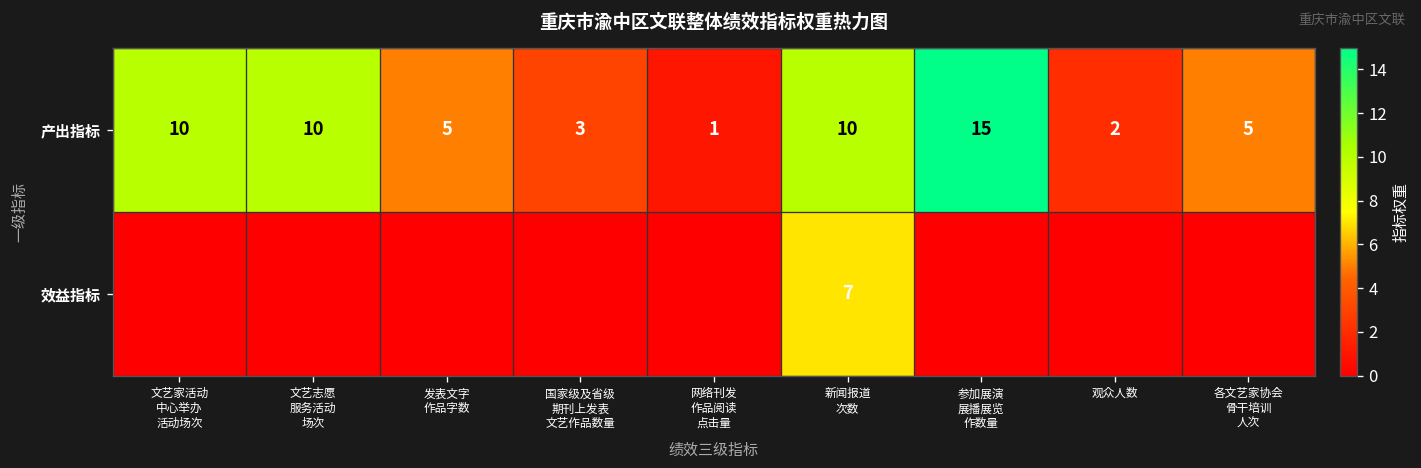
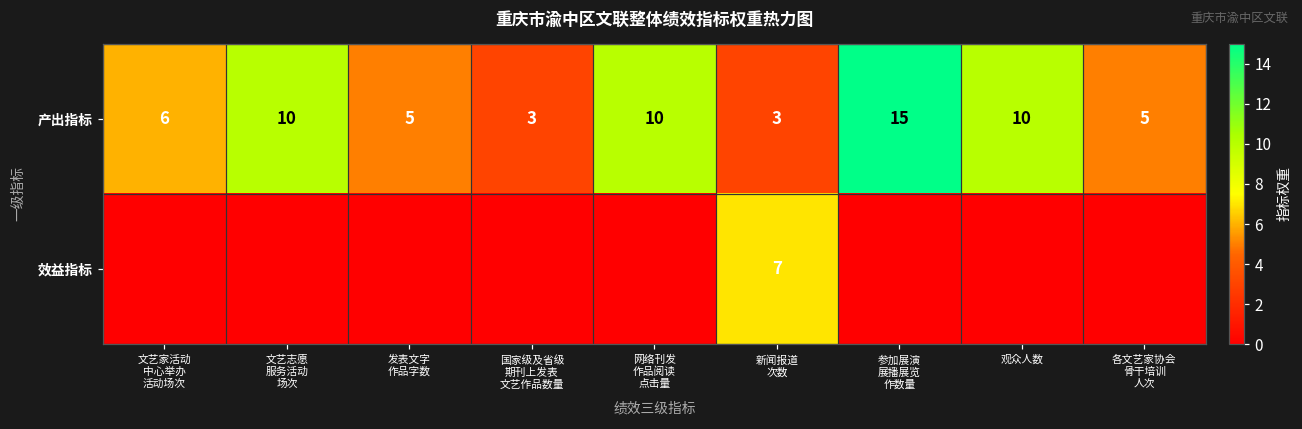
产出指标, 文艺家活动 中心举办 活动场次: 10 -> 6
产出指标, 网络刊发 作品阅读 点击量: 1 -> 10
产出指标, 新闻报道 次数: 10 -> 3
产出指标, 观众人数: 2 -> 10
